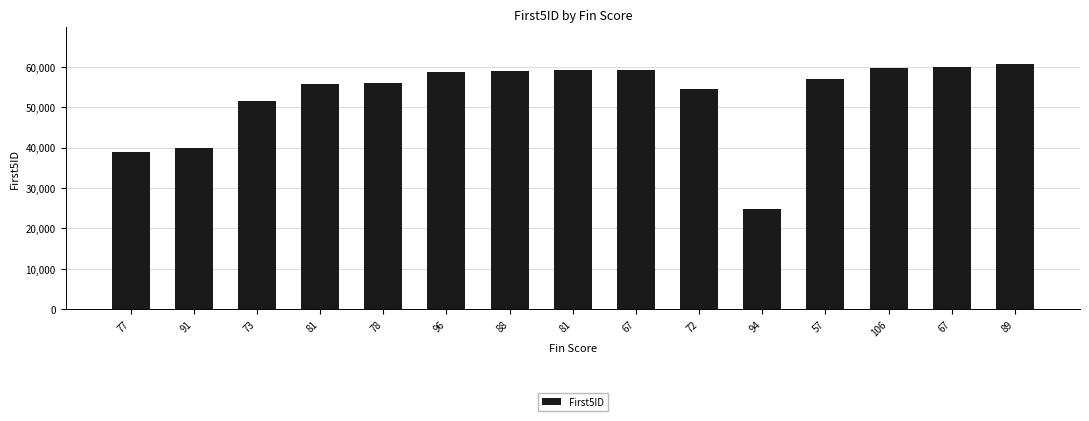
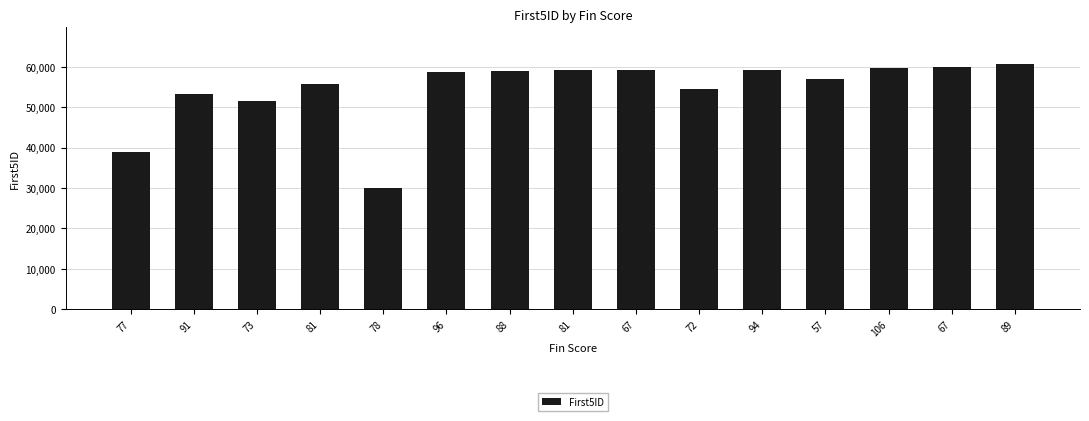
91: 40,000 -> 53,000
78: 56,000 -> 30,000
94: 25,000 -> 59,000
